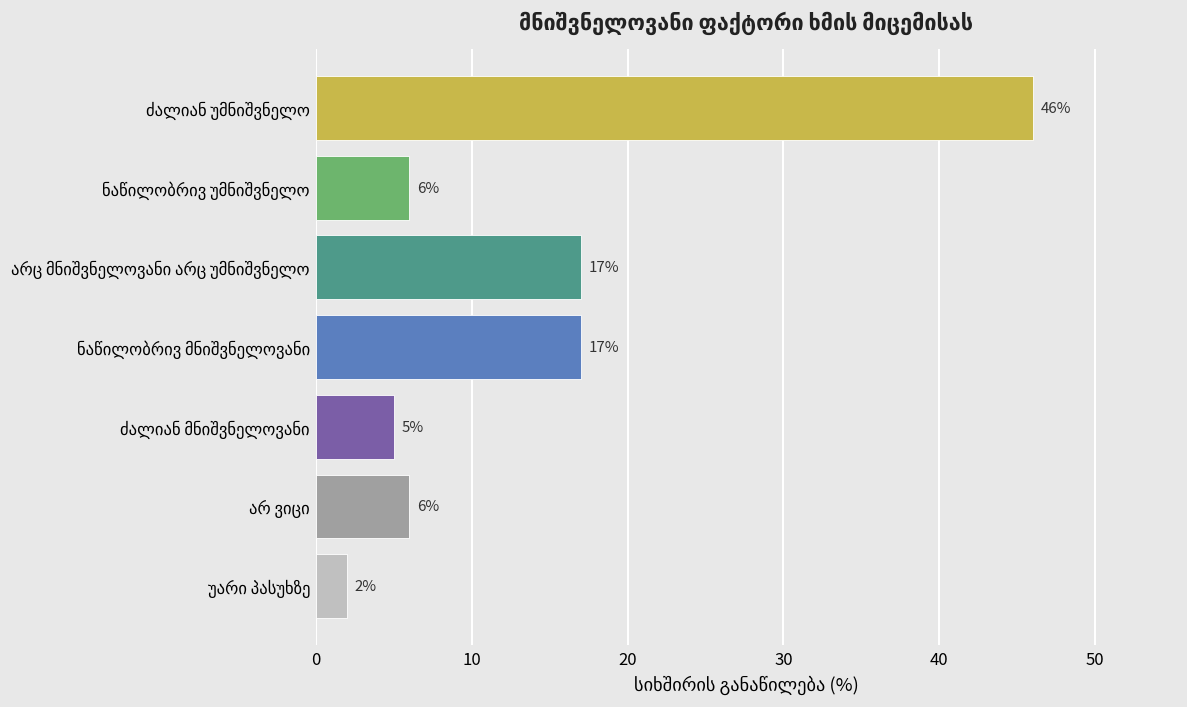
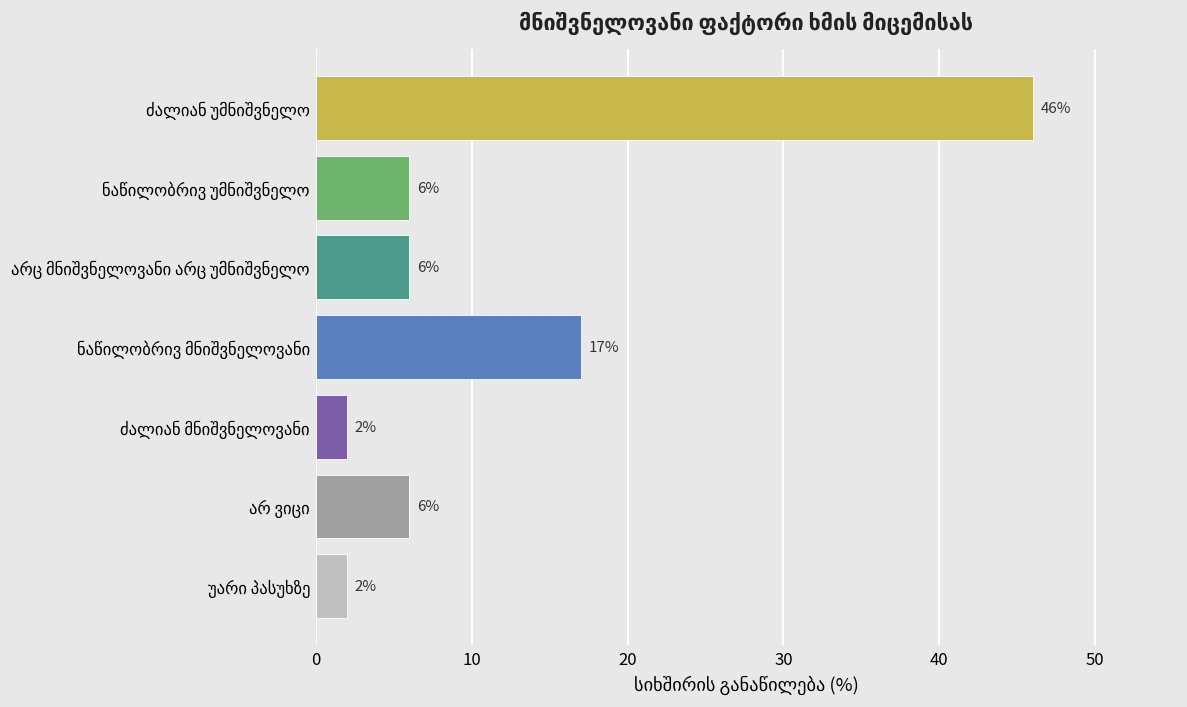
არც მნიშვნელოვანი არც უმნიშვნელო: 17% -> 6%
ძალიან მნიშვნელოვანი: 5% -> 2%
